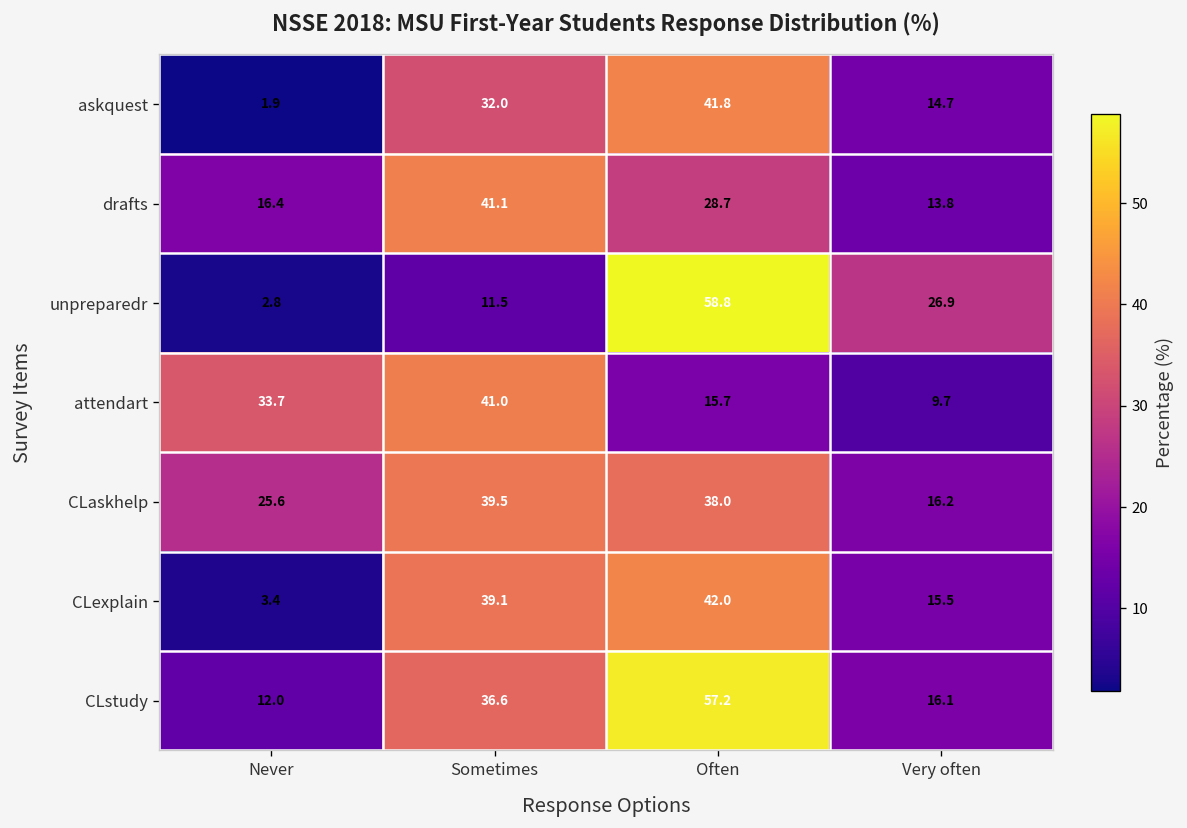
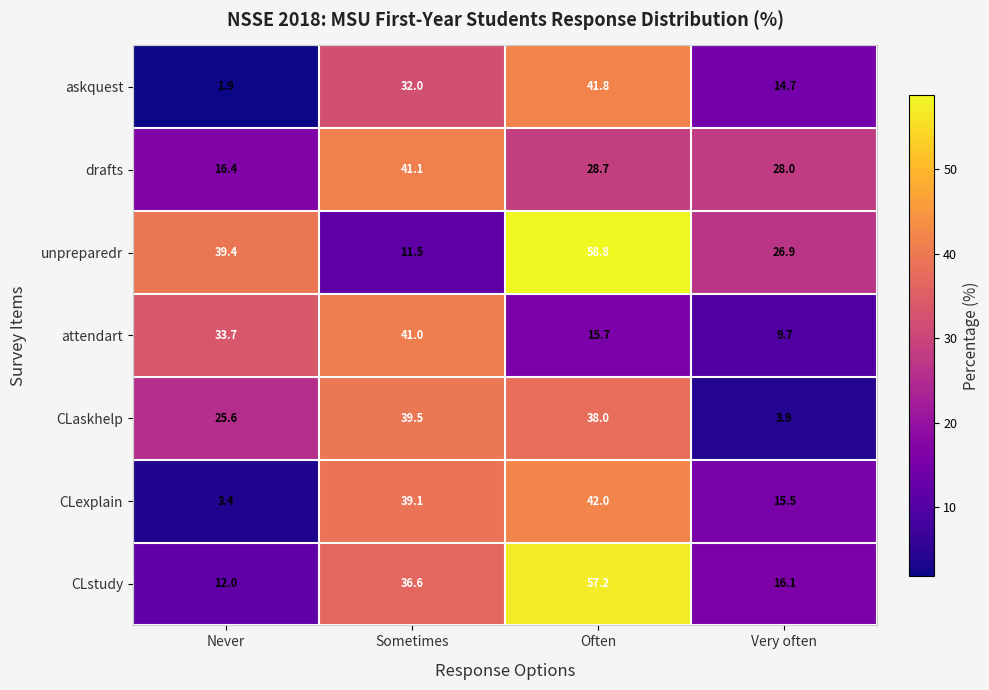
drafts, Very often: 13.8 -> 28.0
unpreparedr, Never: 2.8 -> 39.4
CLaskhelp, Very often: 16.2 -> 3.9
